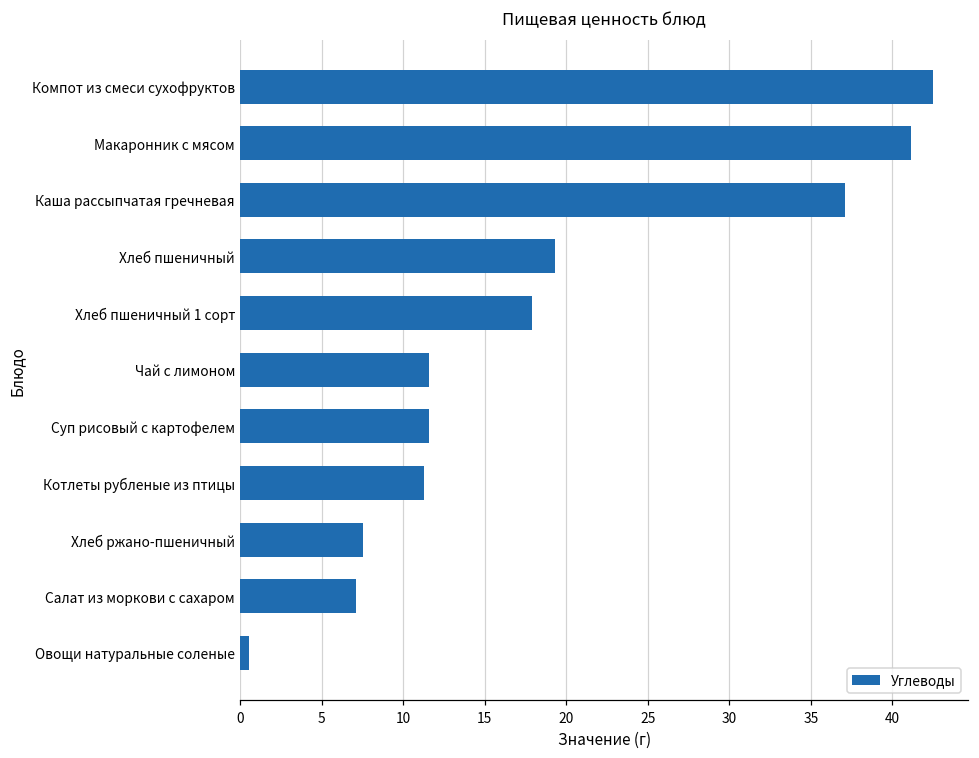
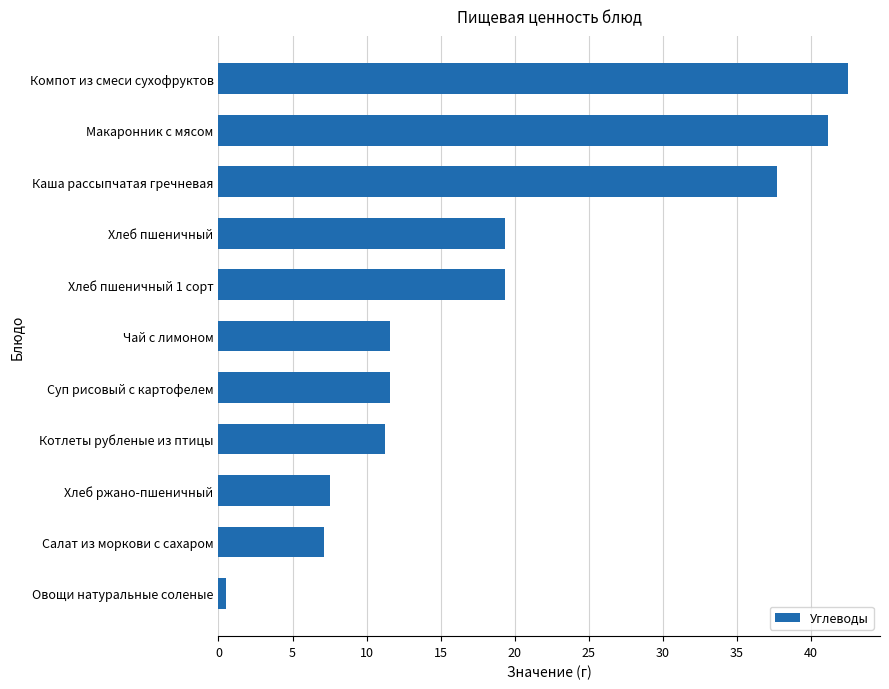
Каша рассыпчатая гречневая: 37.1 -> 37.7
Хлеб пшеничный 1 сорт: 17.9 -> 19.3
